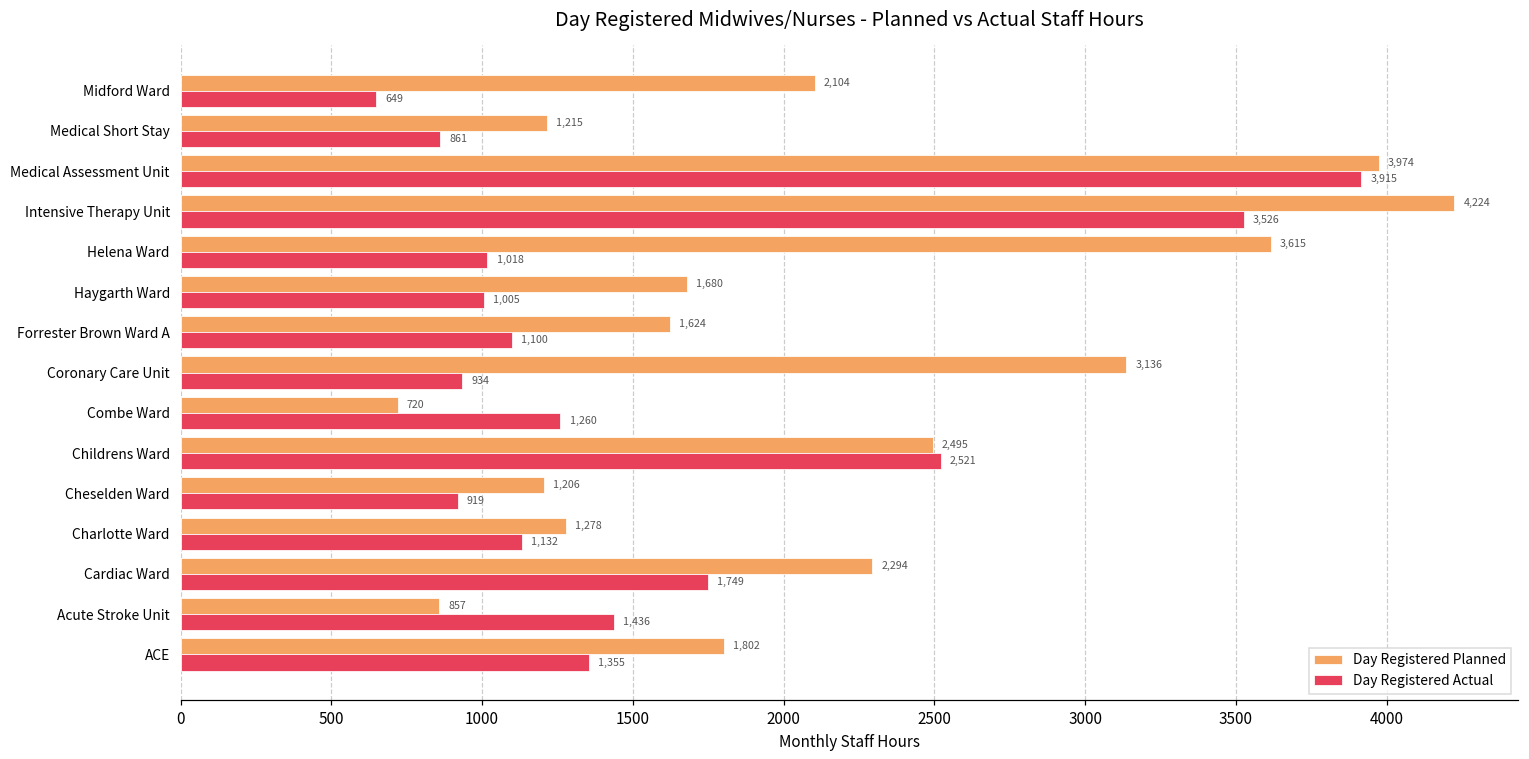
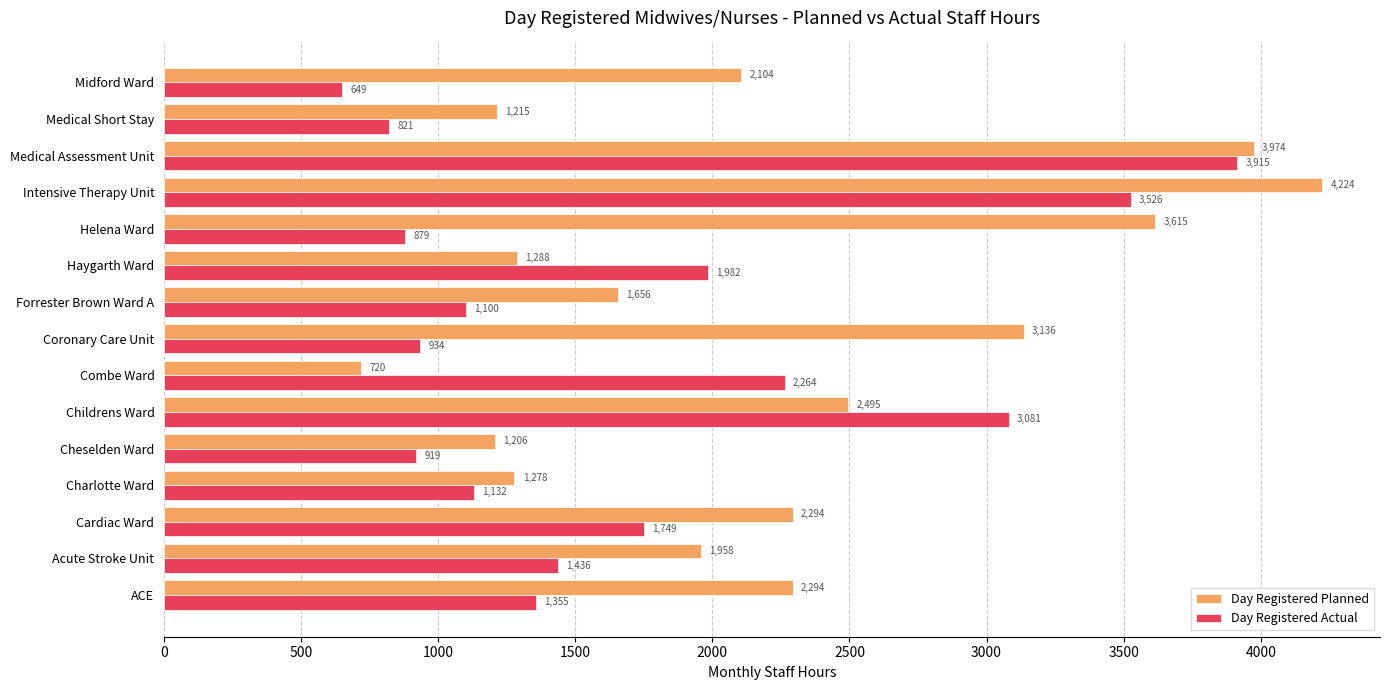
Day Registered Actual, Medical Short Stay: 861 -> 821
Day Registered Actual, Helena Ward: 1,018 -> 879
Day Registered Planned, Haygarth Ward: 1,680 -> 1,288
Day Registered Actual, Haygarth Ward: 1,005 -> 1,982
Day Registered Planned, Forrester Brown Ward A: 1,624 -> 1,656
Day Registered Actual, Combe Ward: 1,260 -> 2,264
Day Registered Actual, Childrens Ward: 2,521 -> 3,081
Day Registered Planned, Acute Stroke Unit: 857 -> 1,958
Day Registered Planned, ACE: 1,802 -> 2,294
